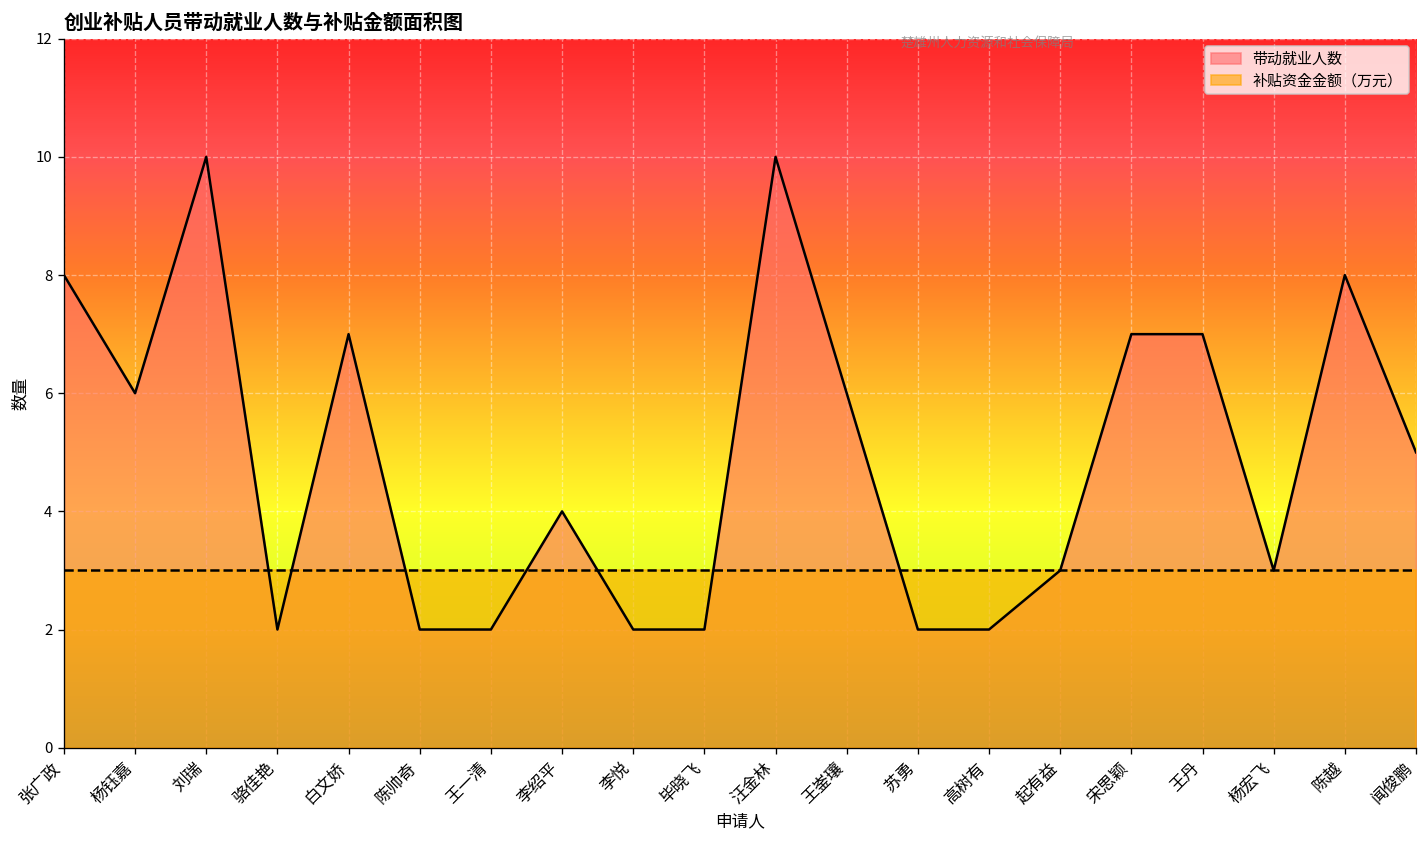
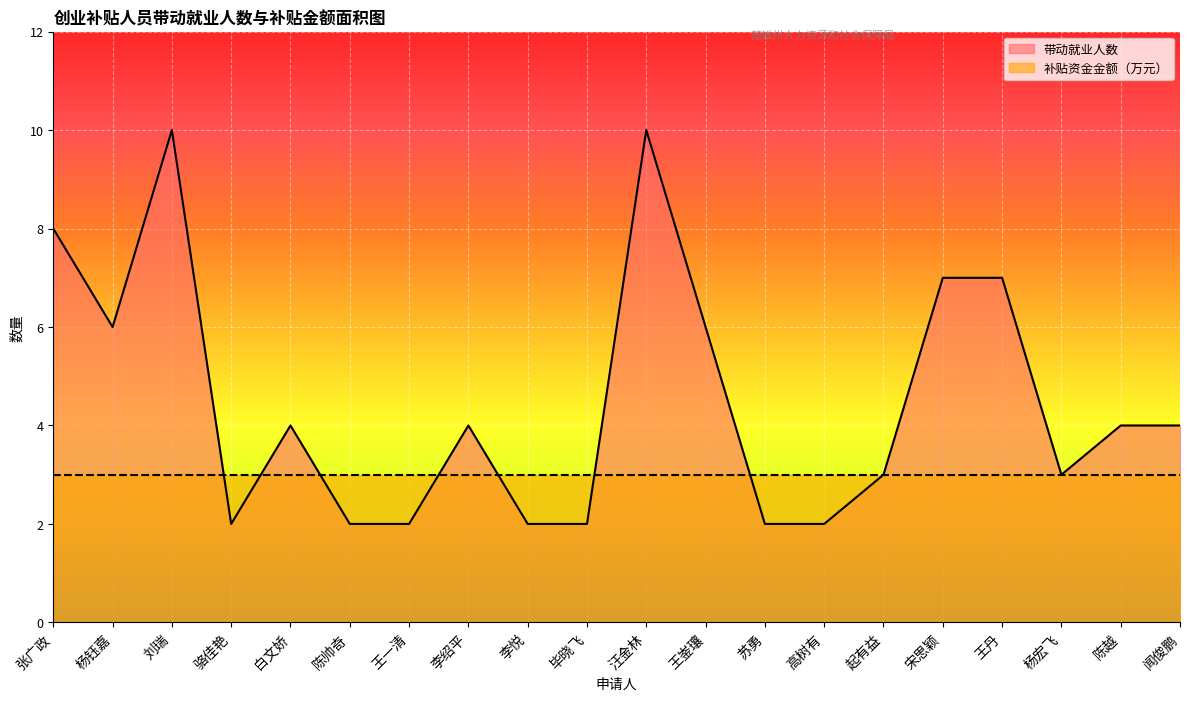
带动就业人数, 白文娇: 7 -> 4
带动就业人数, 陈越: 8 -> 4
带动就业人数, 闻俊鹏: 5 -> 4
